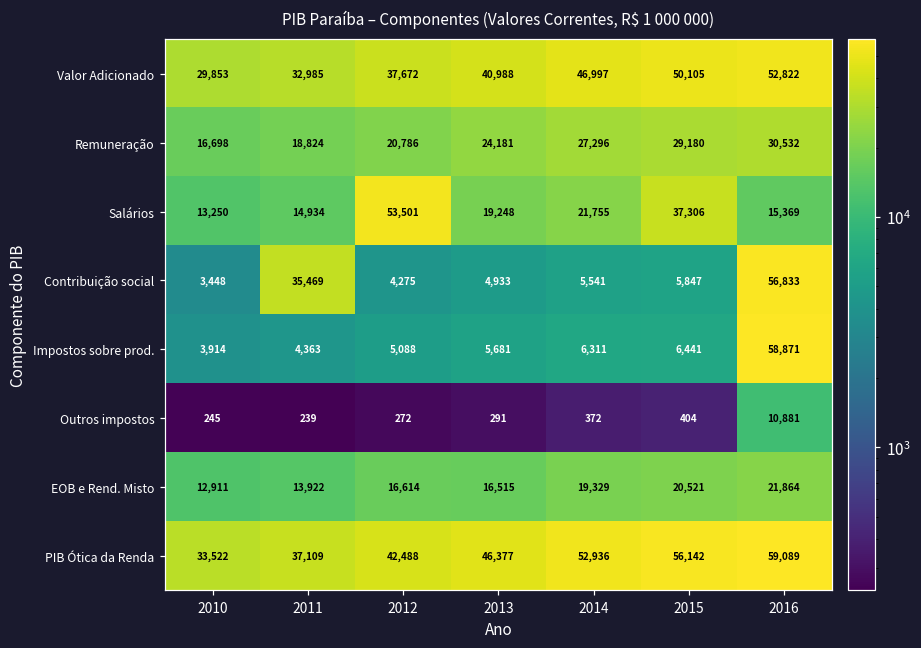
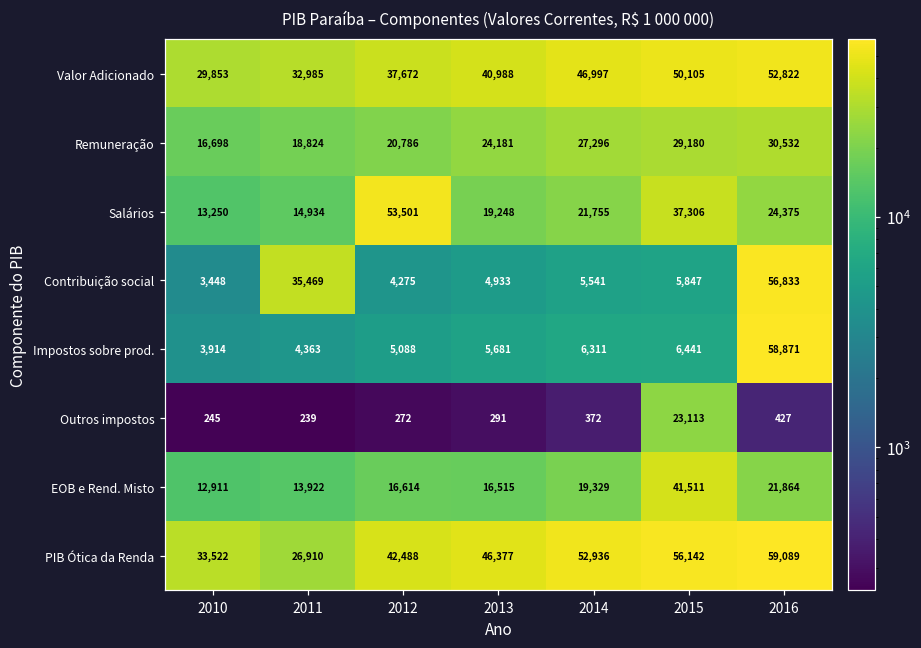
Salários, 2016: 15,369 -> 24,375
Outros impostos, 2015: 404 -> 23,113
Outros impostos, 2016: 10,881 -> 427
EOB e Rend. Misto, 2015: 20,521 -> 41,511
PIB Ótica da Renda, 2011: 37,109 -> 26,910
